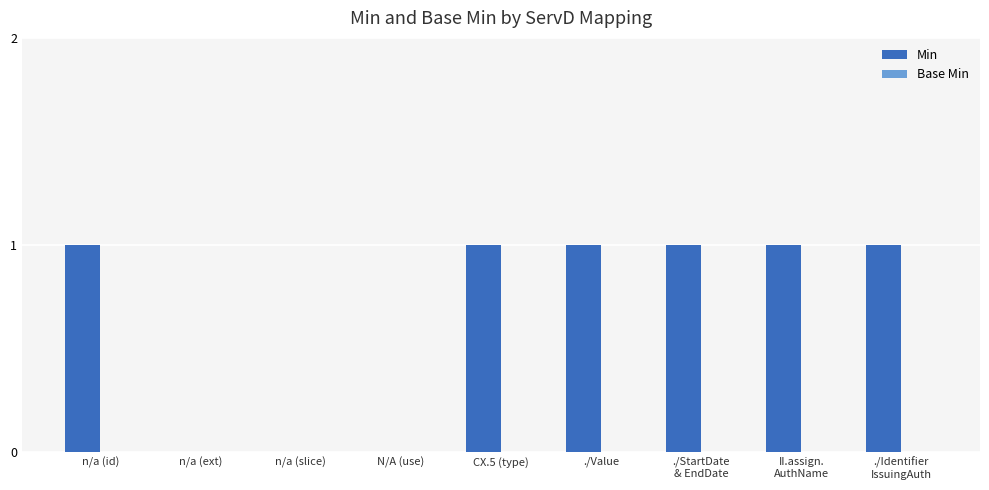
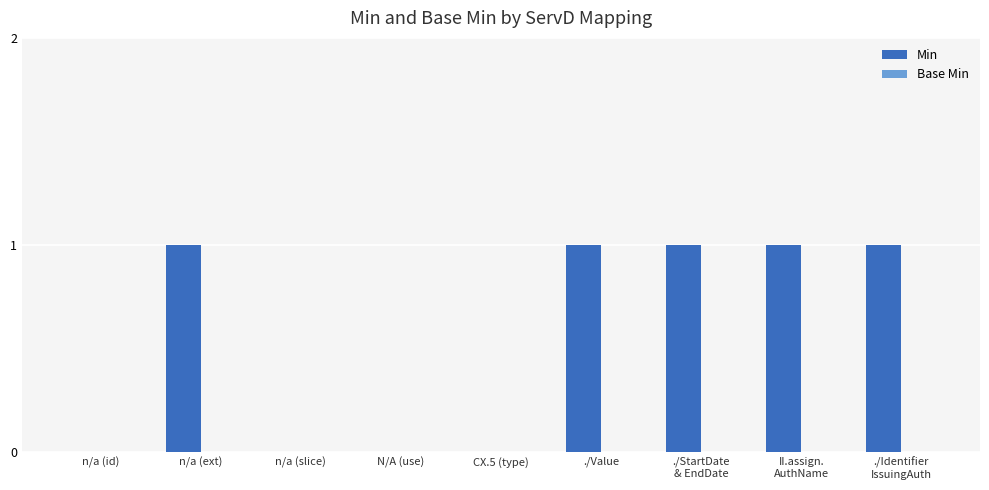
Min, n/a (id): 1 -> 0
Min, n/a (ext): 0 -> 1
Min, CX.5 (type): 1 -> 0
